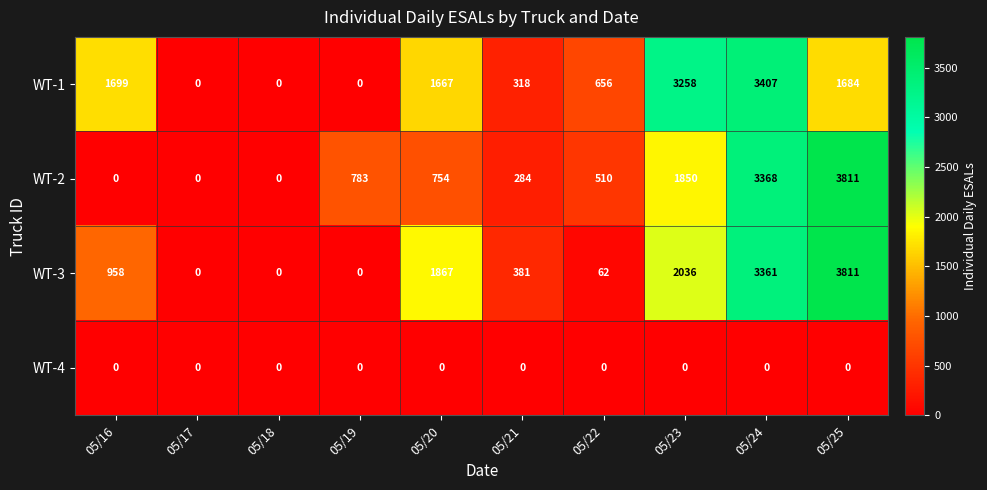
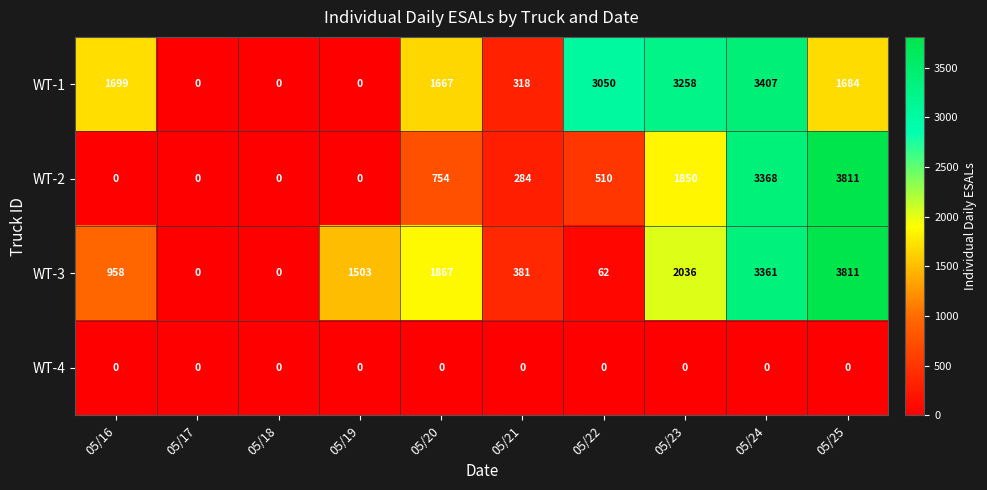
WT-1, 05/22: 656 -> 3050
WT-2, 05/19: 783 -> 0
WT-3, 05/19: 0 -> 1503
